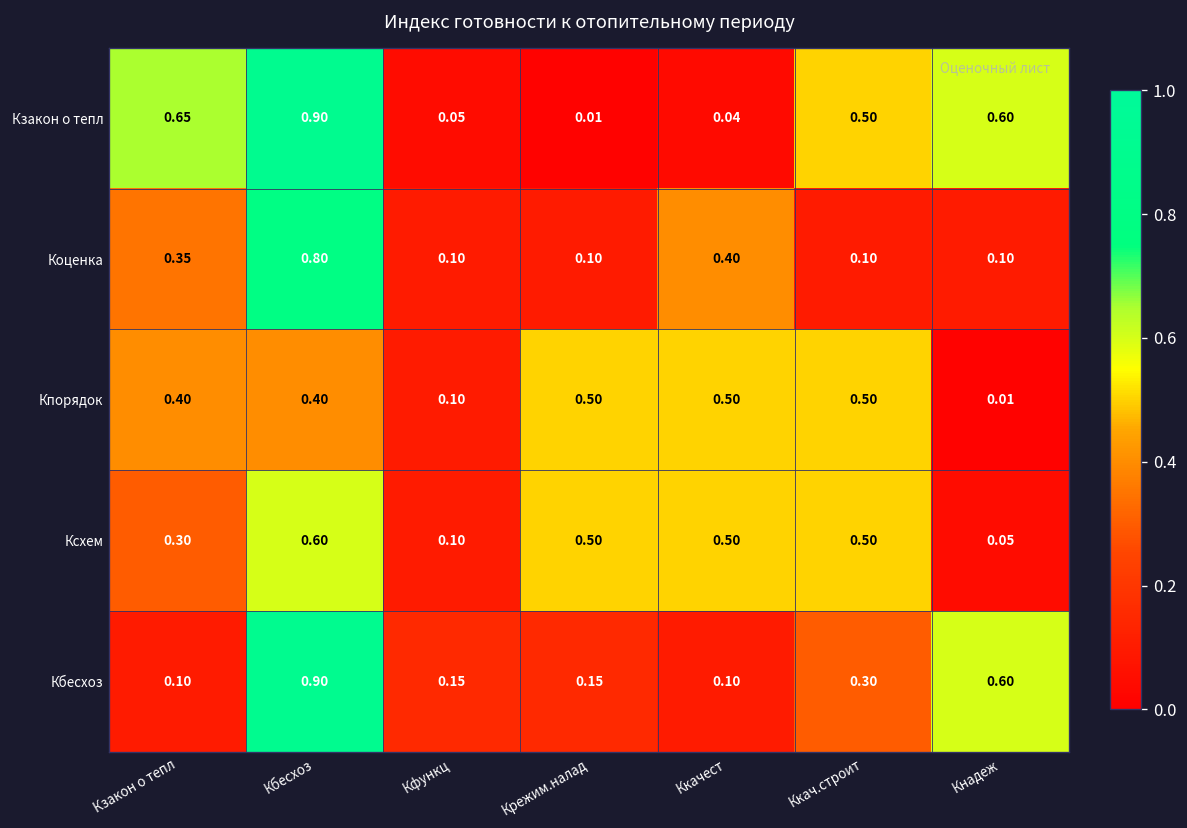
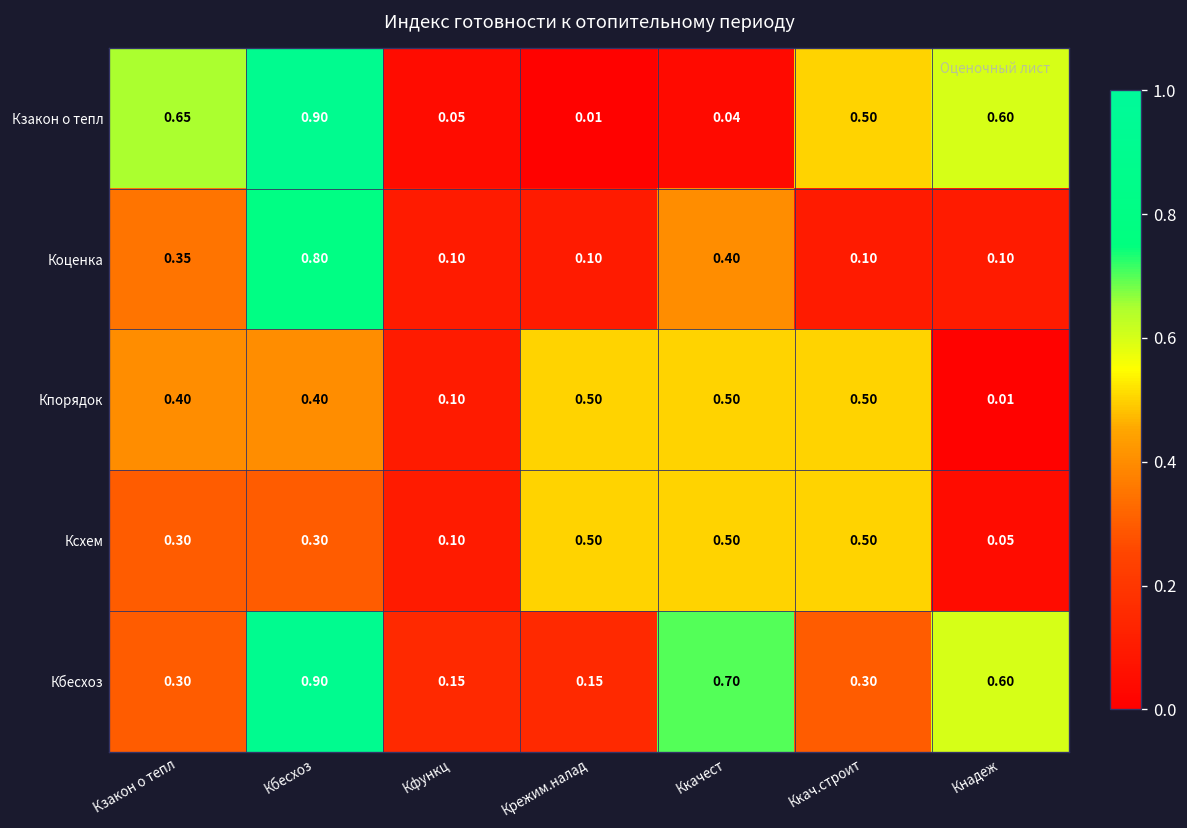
Ксхем, Кбесхоз: 0.60 -> 0.30
Кбесхоз, Кзакон о тепл: 0.10 -> 0.30
Кбесхоз, Ккачест: 0.10 -> 0.70
